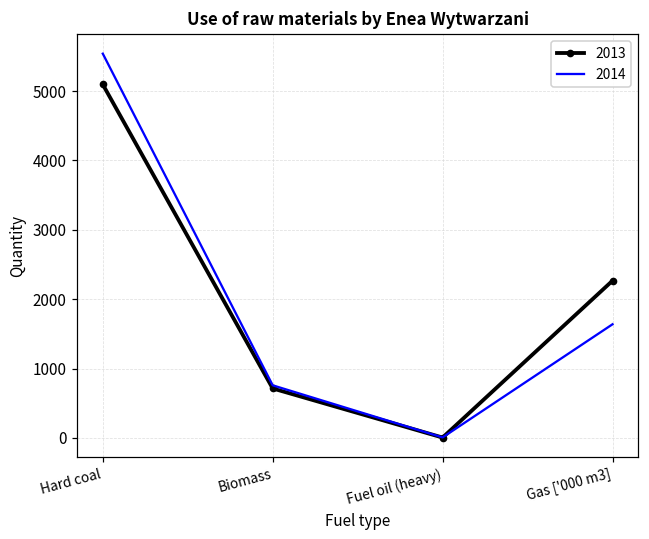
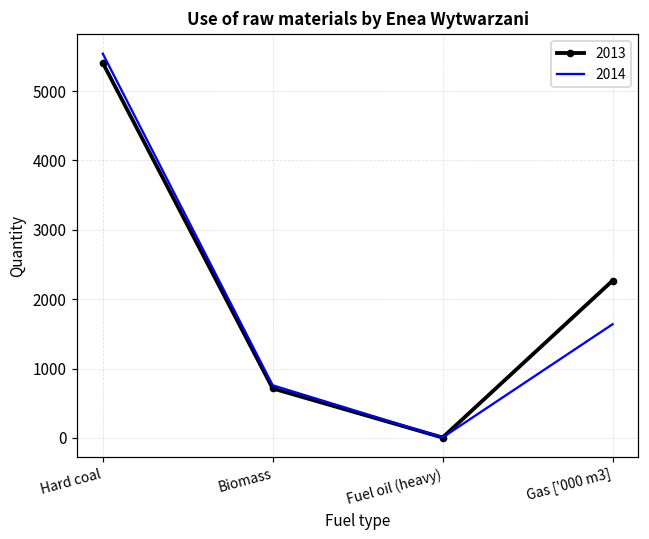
2013, Hard coal: 5100 -> 5400
